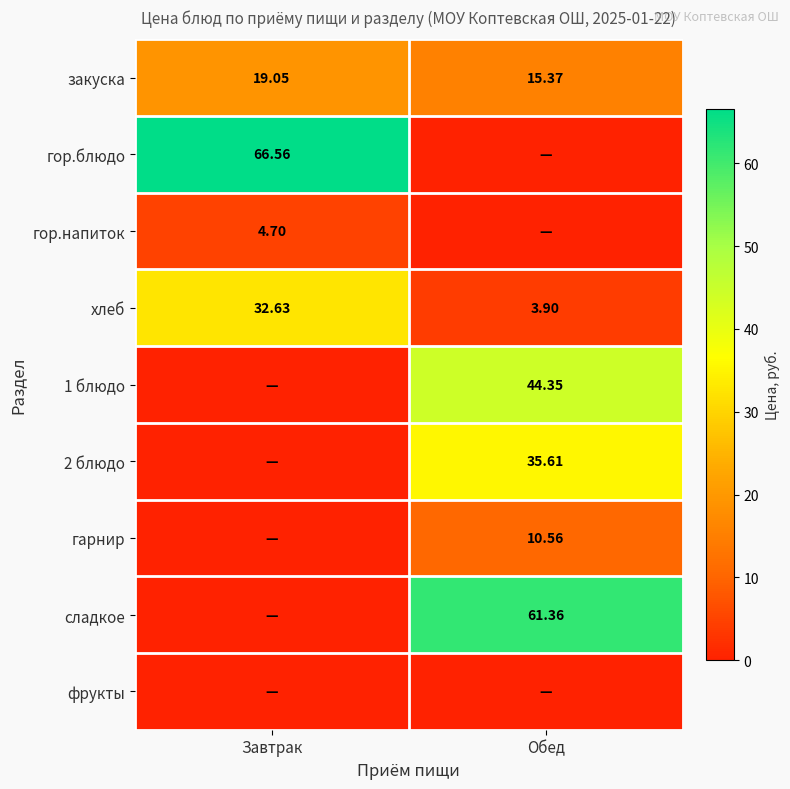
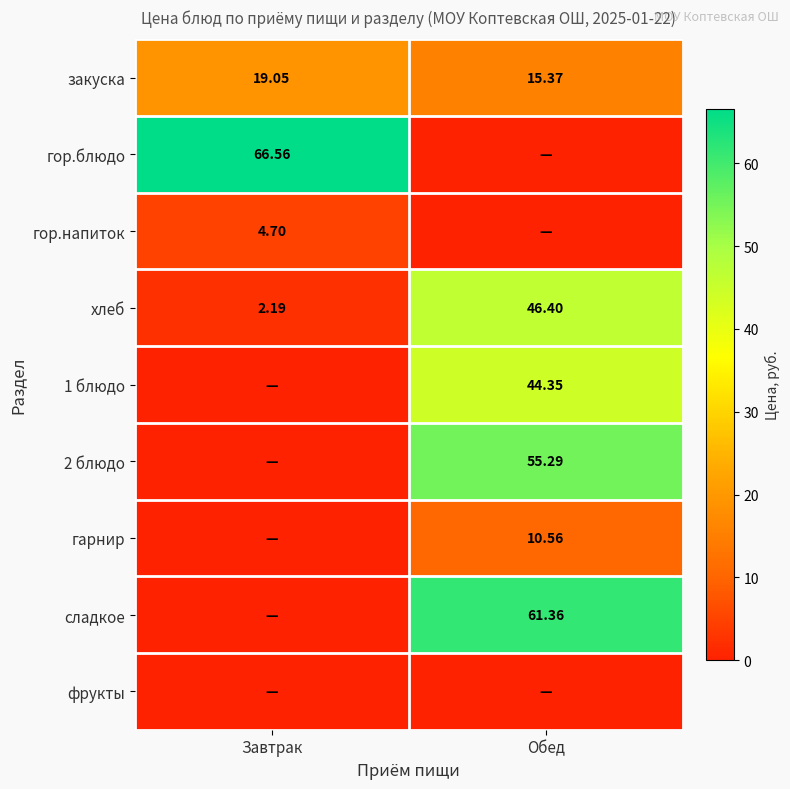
хлеб, Завтрак: 32.63 -> 2.19
хлеб, Обед: 3.90 -> 46.40
2 блюдо, Обед: 35.61 -> 55.29
